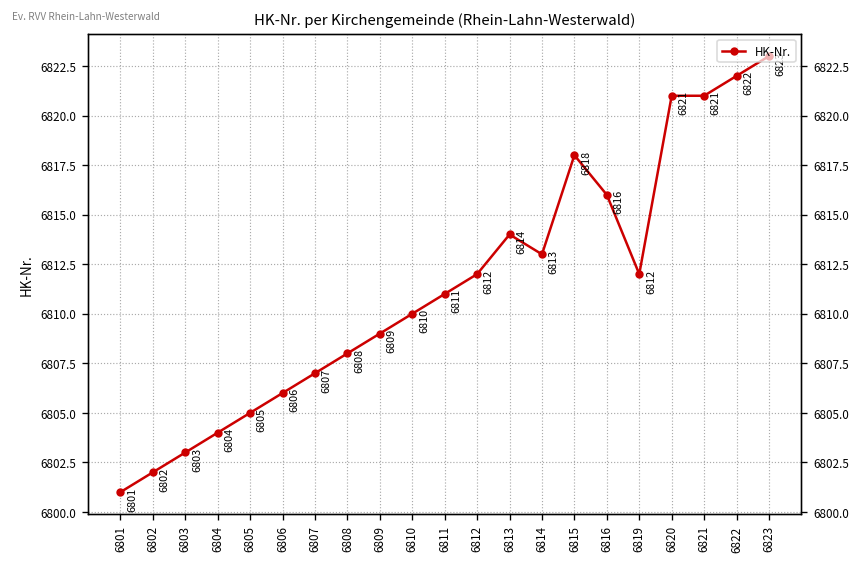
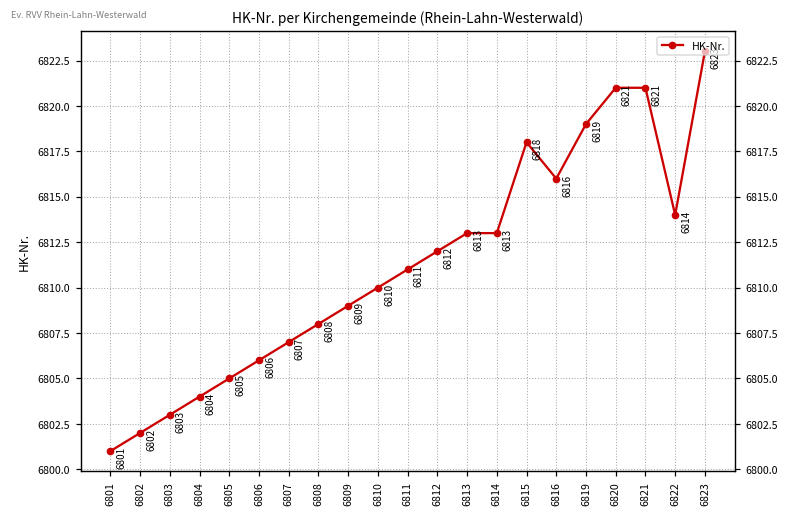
6813: 6814 -> 6813
6819: 6812 -> 6819
6822: 6822 -> 6814
